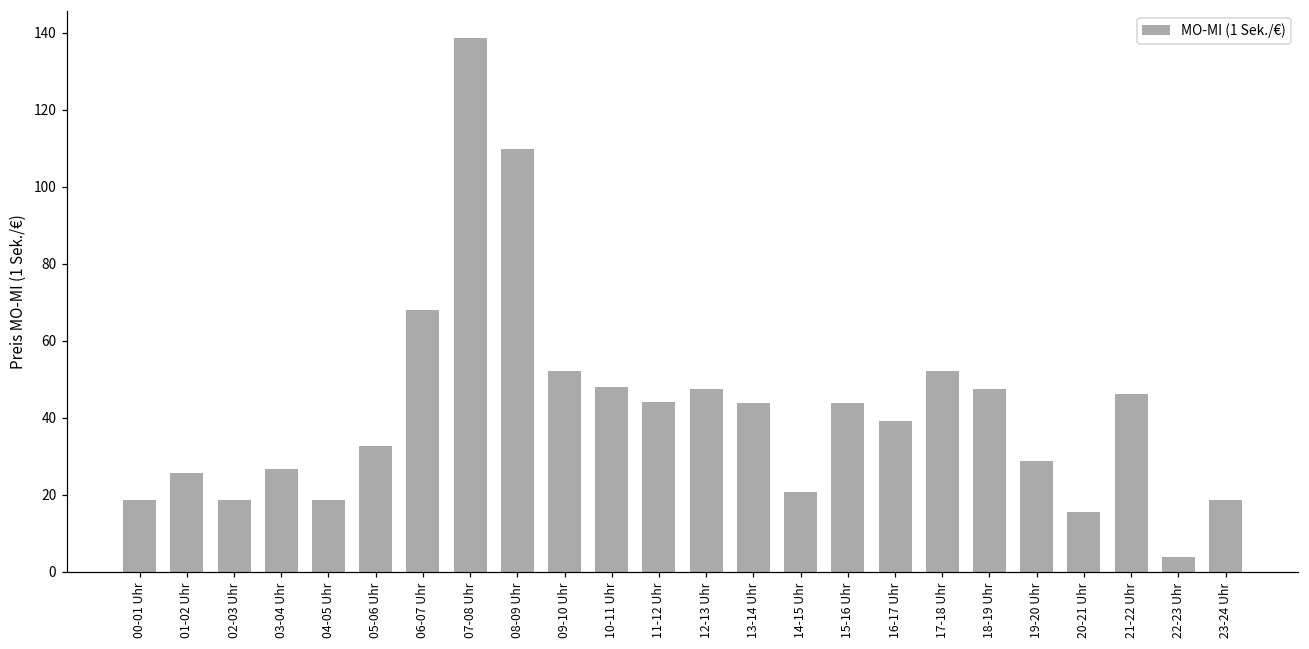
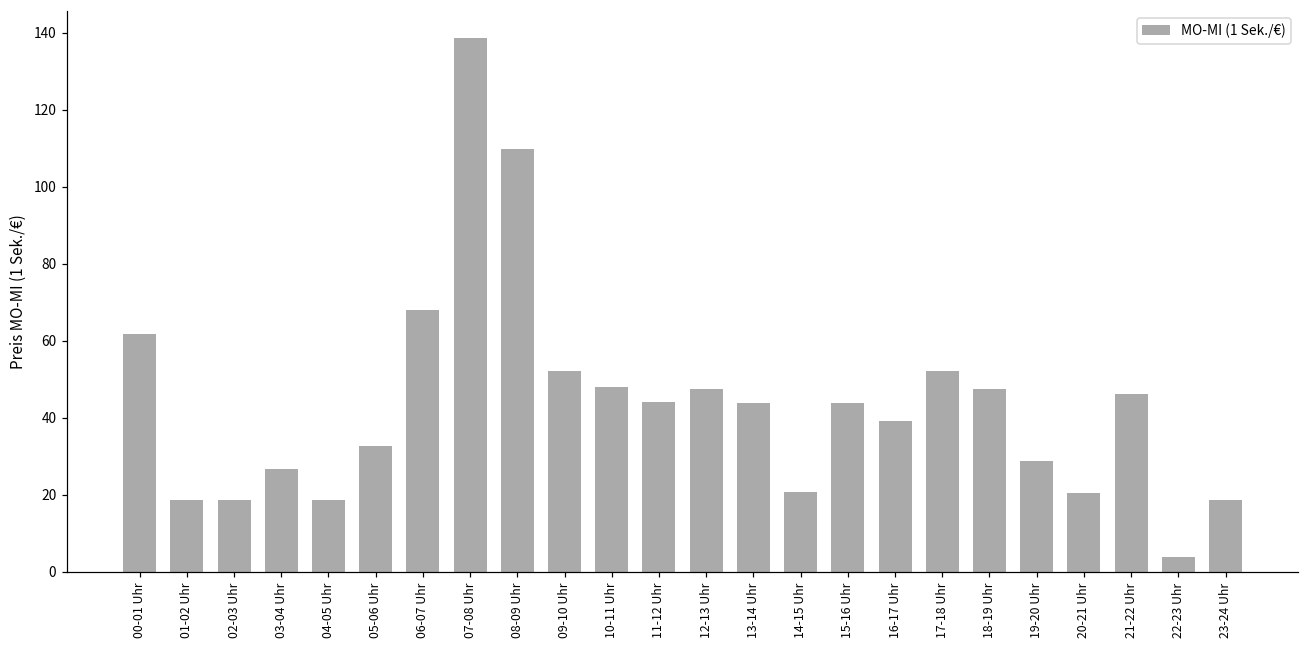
00-01 Uhr: 19 -> 62
01-02 Uhr: 26 -> 19
20-21 Uhr: 16 -> 20
